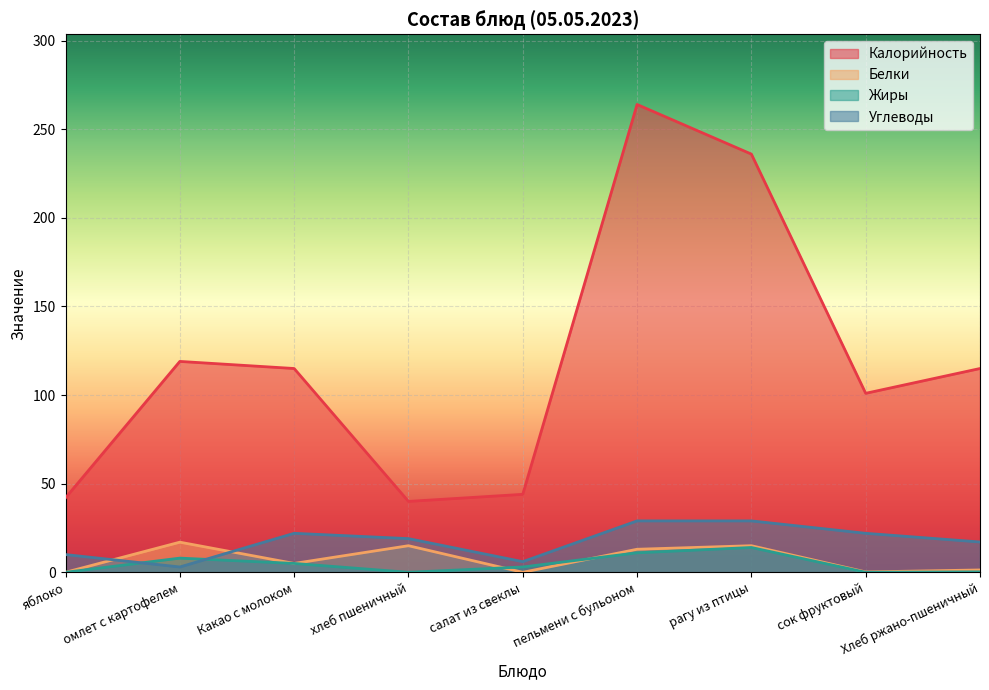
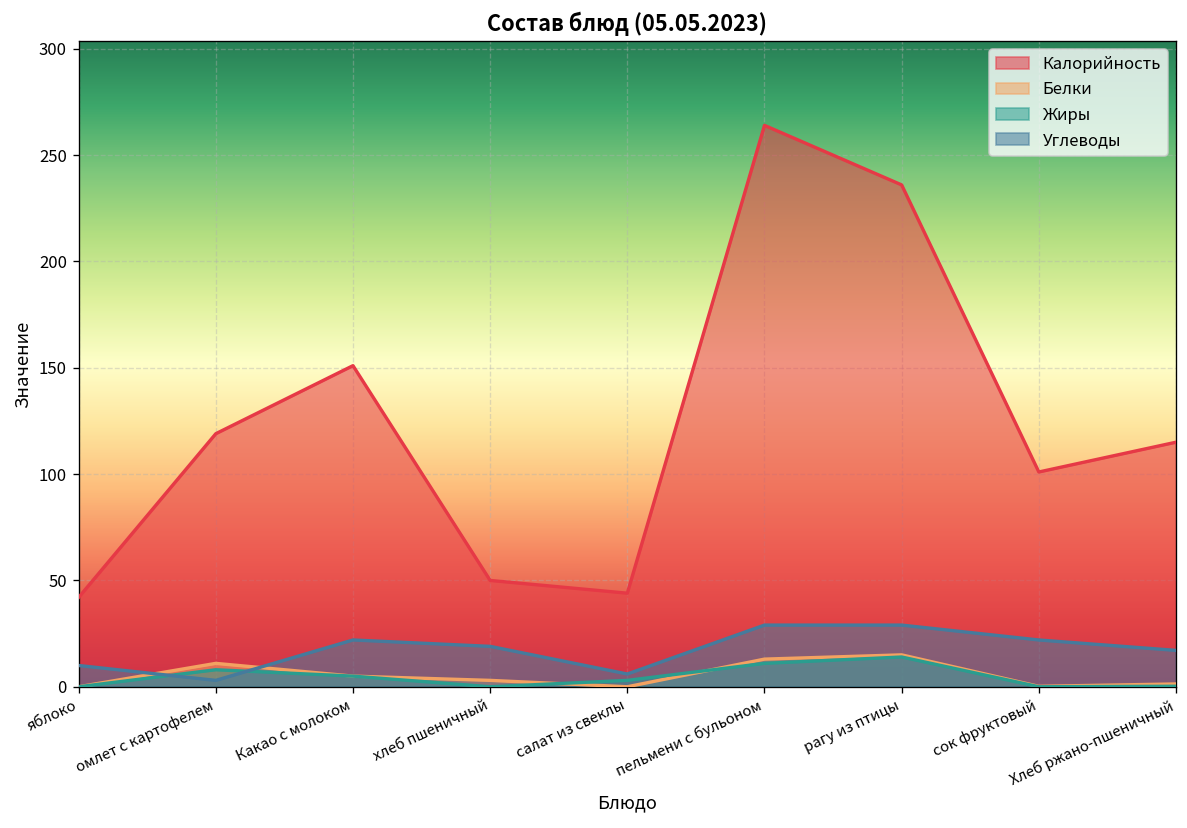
Белки, омлет с картофелем: 17 -> 11
Калорийность, Какао с молоком: 115 -> 151
Калорийность, хлеб пшеничный: 40 -> 50
Белки, хлеб пшеничный: 15 -> 3
